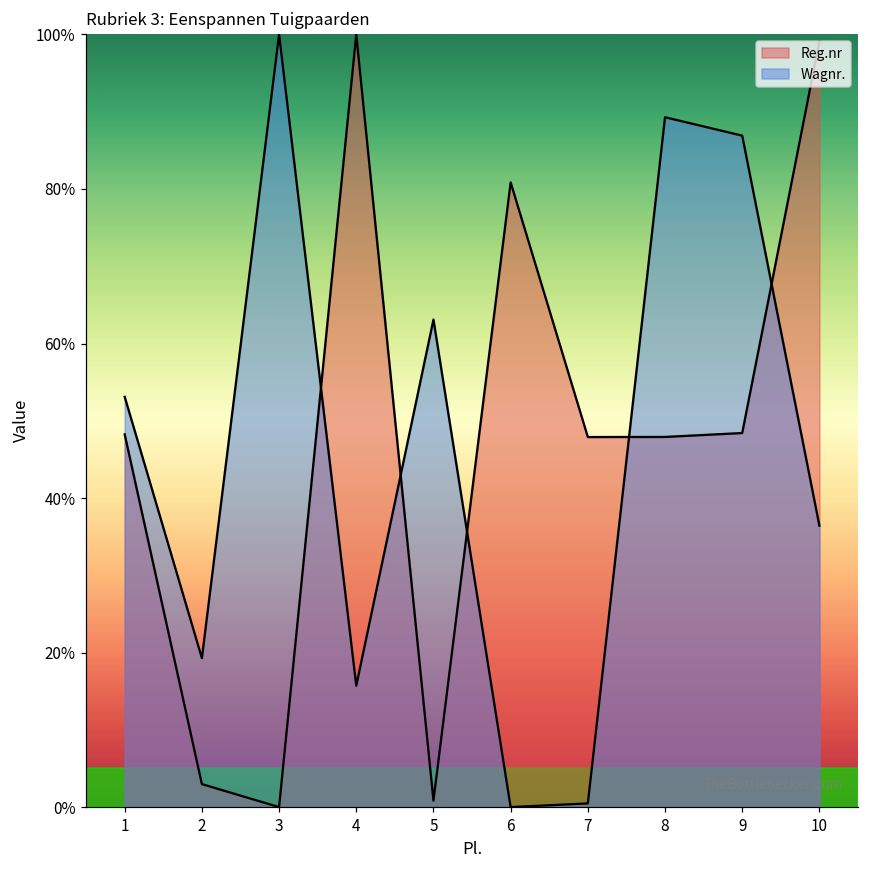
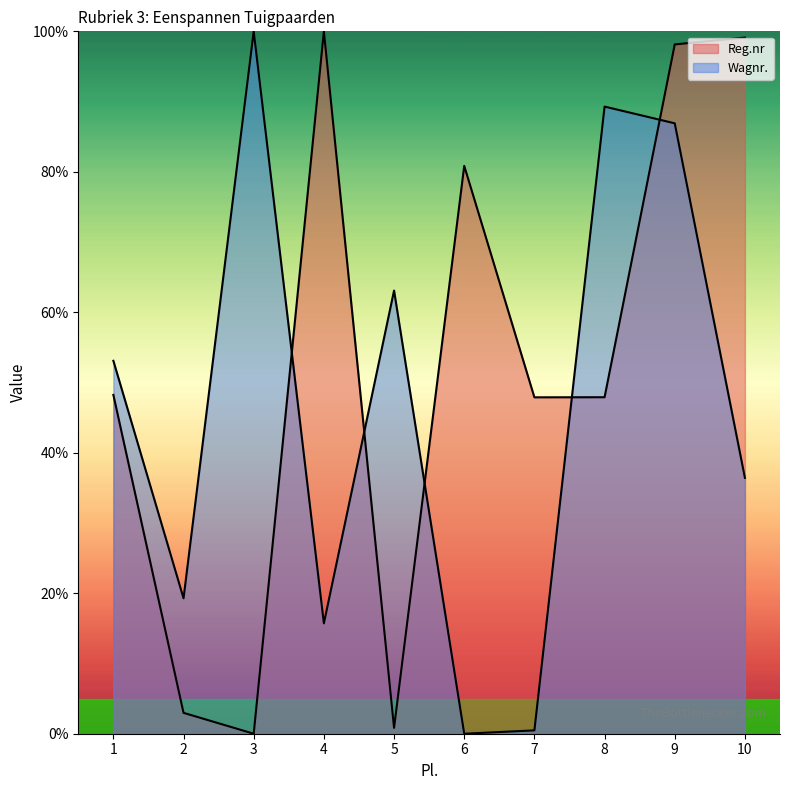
Reg.nr, 9: 48% -> 98%
